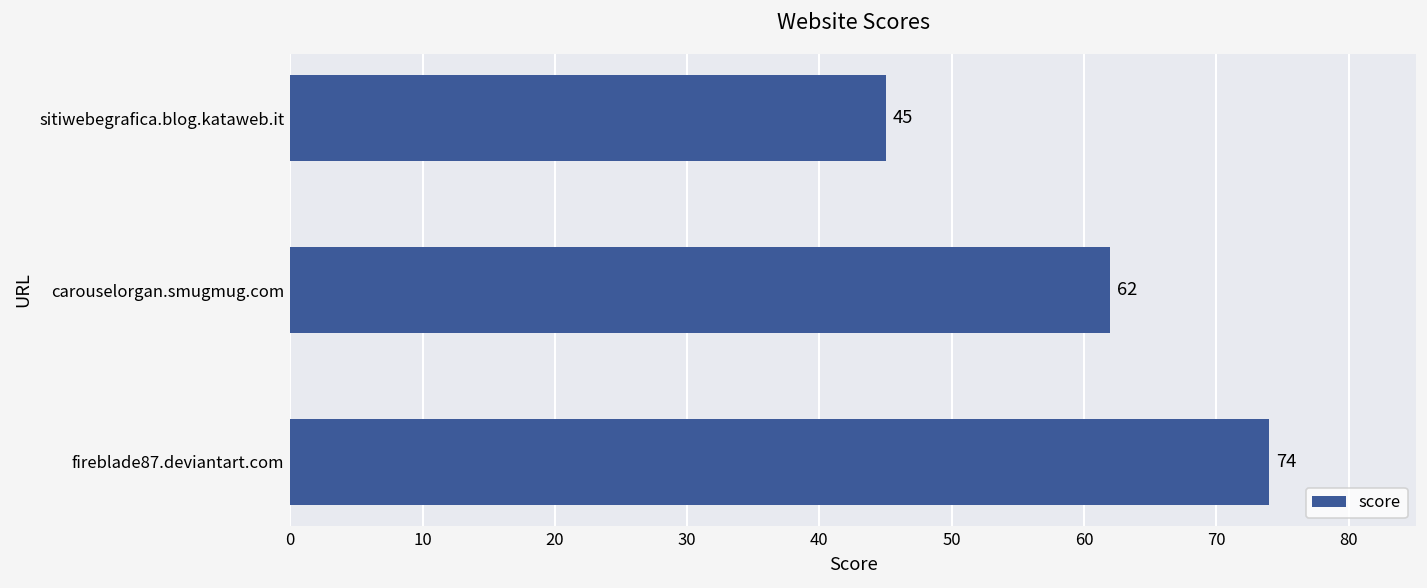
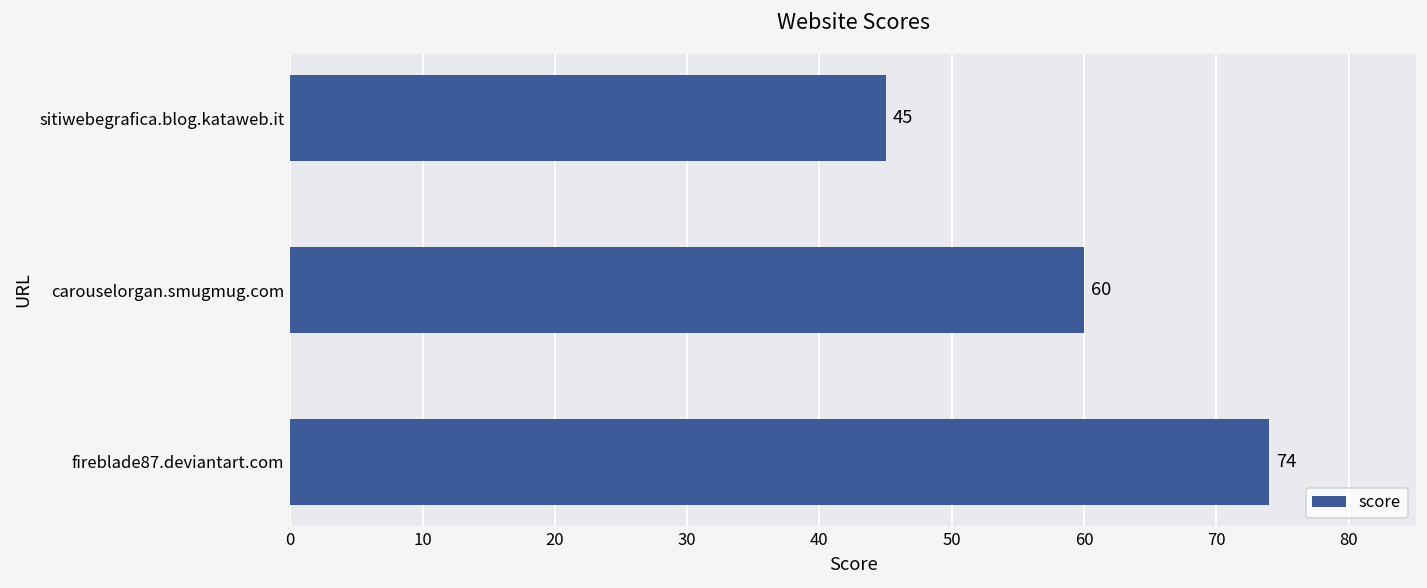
carouselorgan.smugmug.com: 62 -> 60
